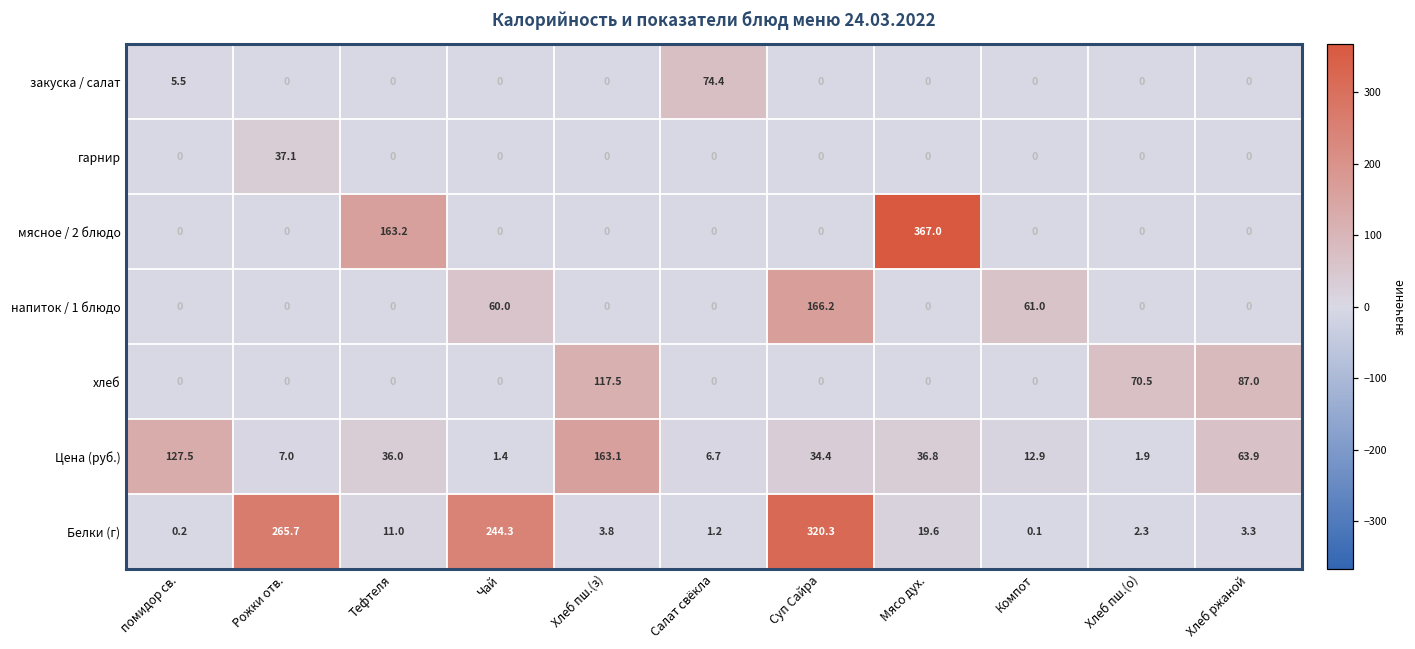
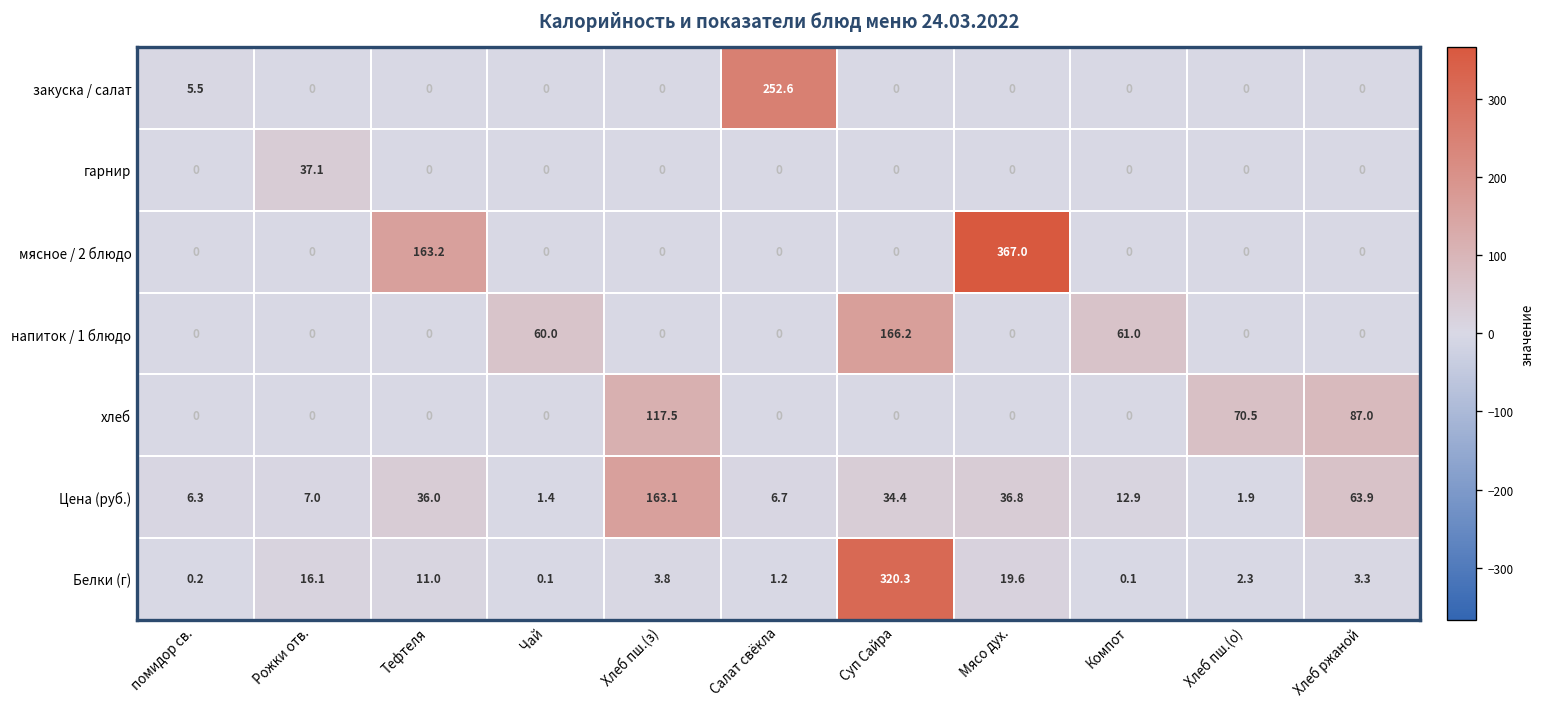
закуска / салат, Салат свёкла: 74.4 -> 252.6
Цена (руб.), помидор св.: 127.5 -> 6.3
Белки (г), Рожки отв.: 265.7 -> 16.1
Белки (г), Чай: 244.3 -> 0.1
